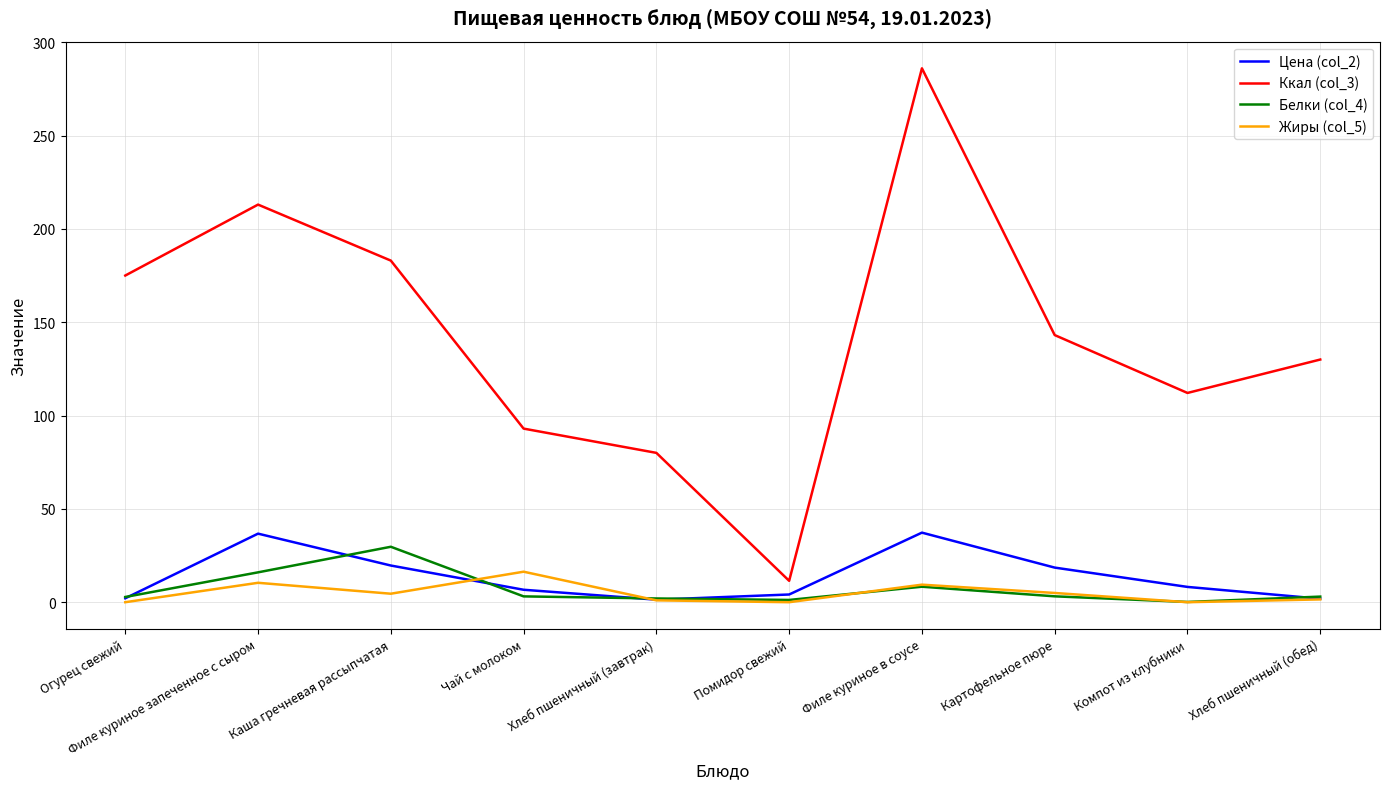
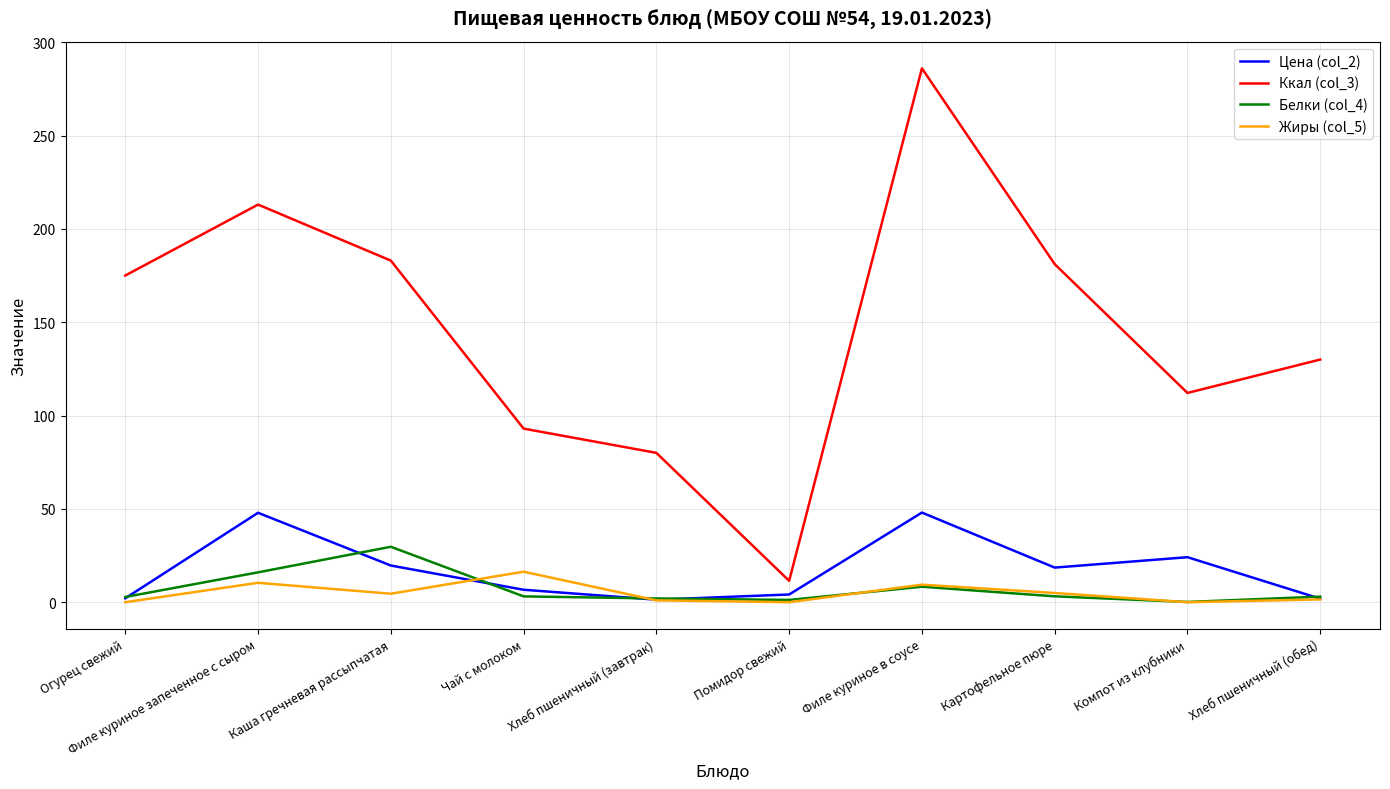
Цена (col_2), Филе куриное запеченное с сыром: 37 -> 48
Цена (col_2), Филе куриное в соусе: 37 -> 48
Ккал (col_3), Картофельное пюре: 143 -> 181
Цена (col_2), Компот из клубники: 8 -> 24
